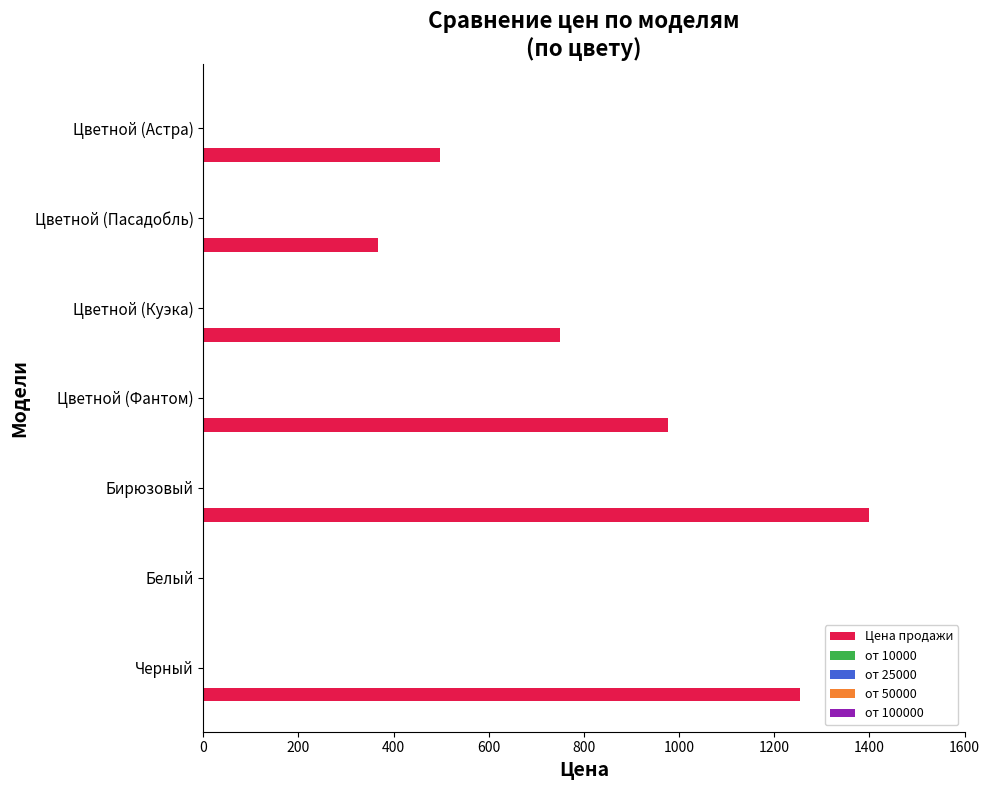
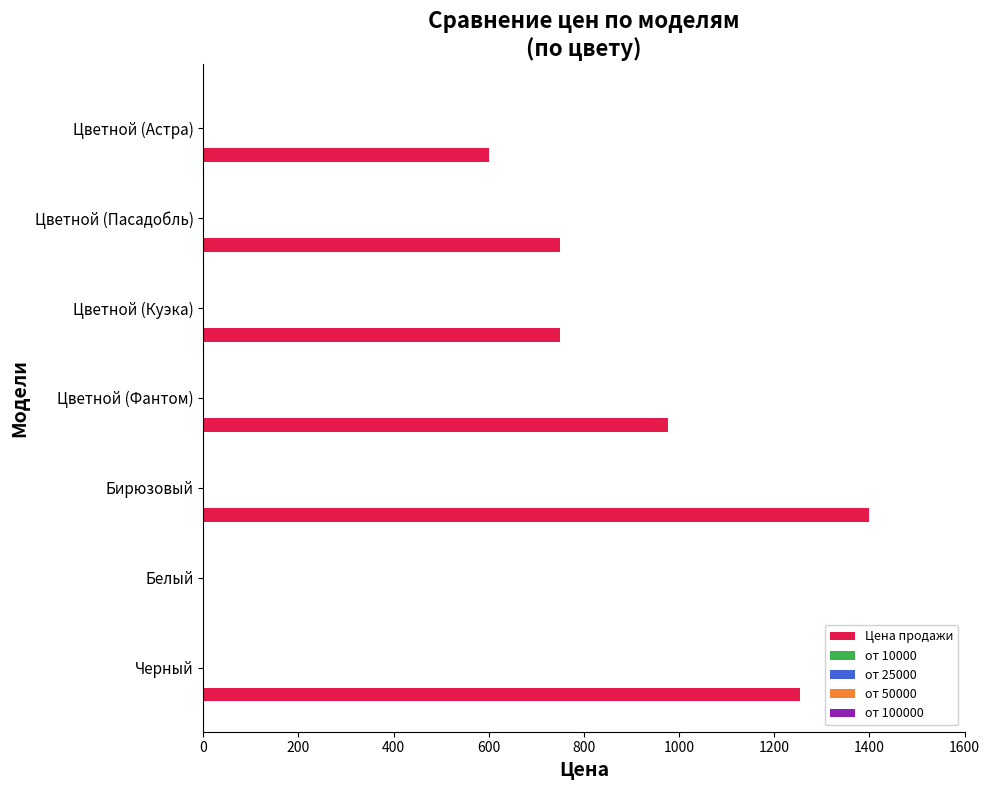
Цена продажи, Цветной (Астра): 500 -> 600
Цена продажи, Цветной (Пасадобль): 370 -> 750
